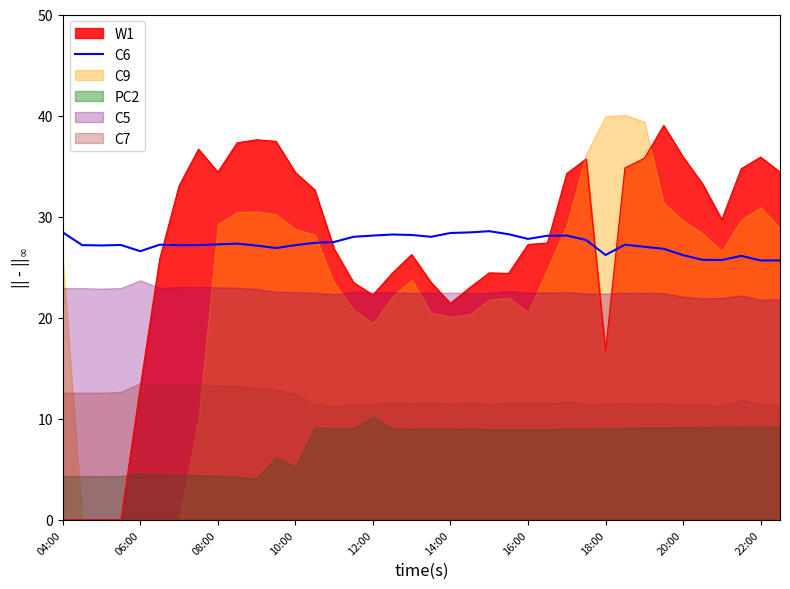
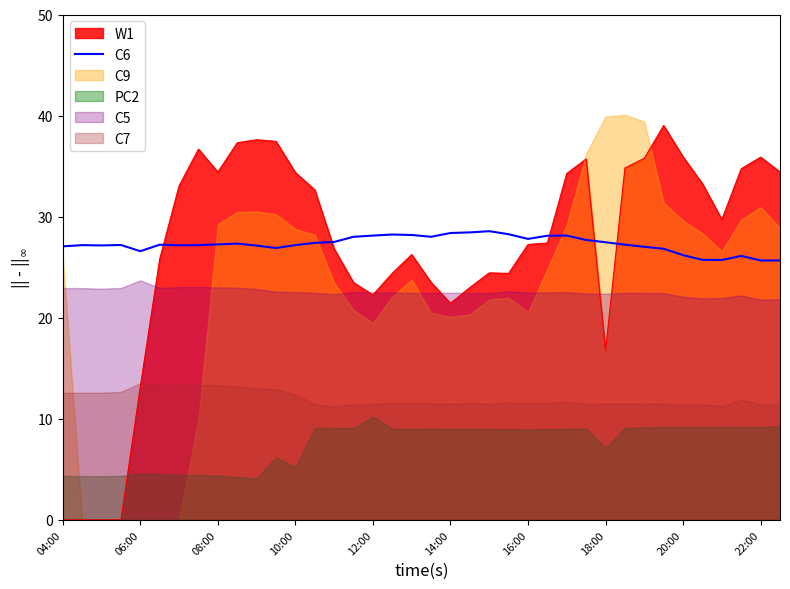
C6, 04:00: 28.4 -> 27.1
C6, 18:00: 26.2 -> 27.5
PC2, 18:00: 9.1 -> 7.1
